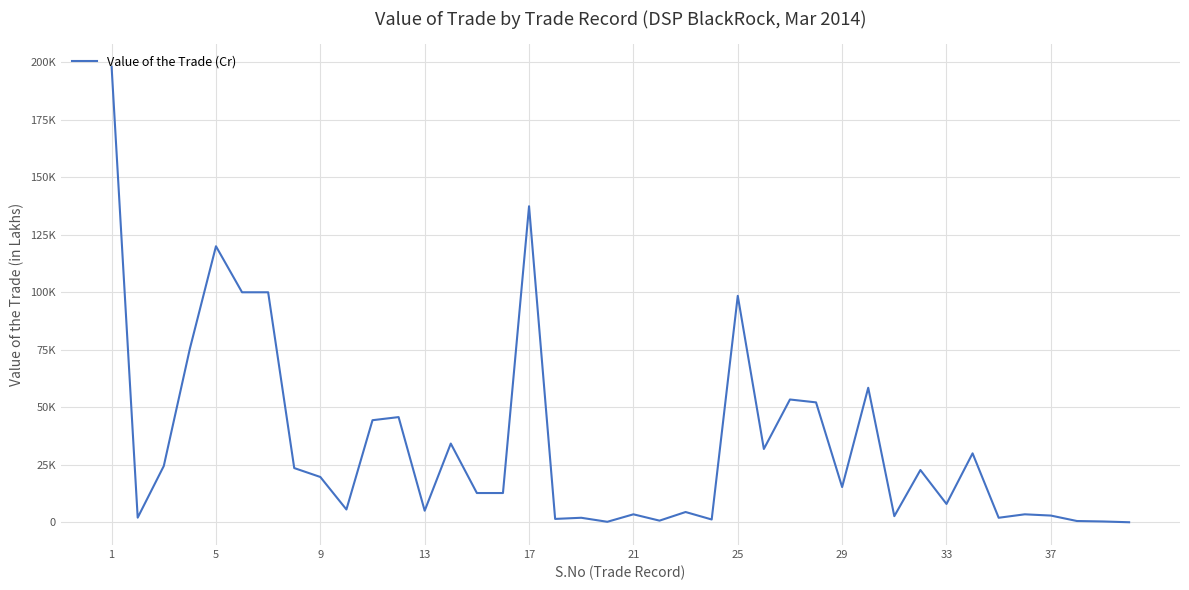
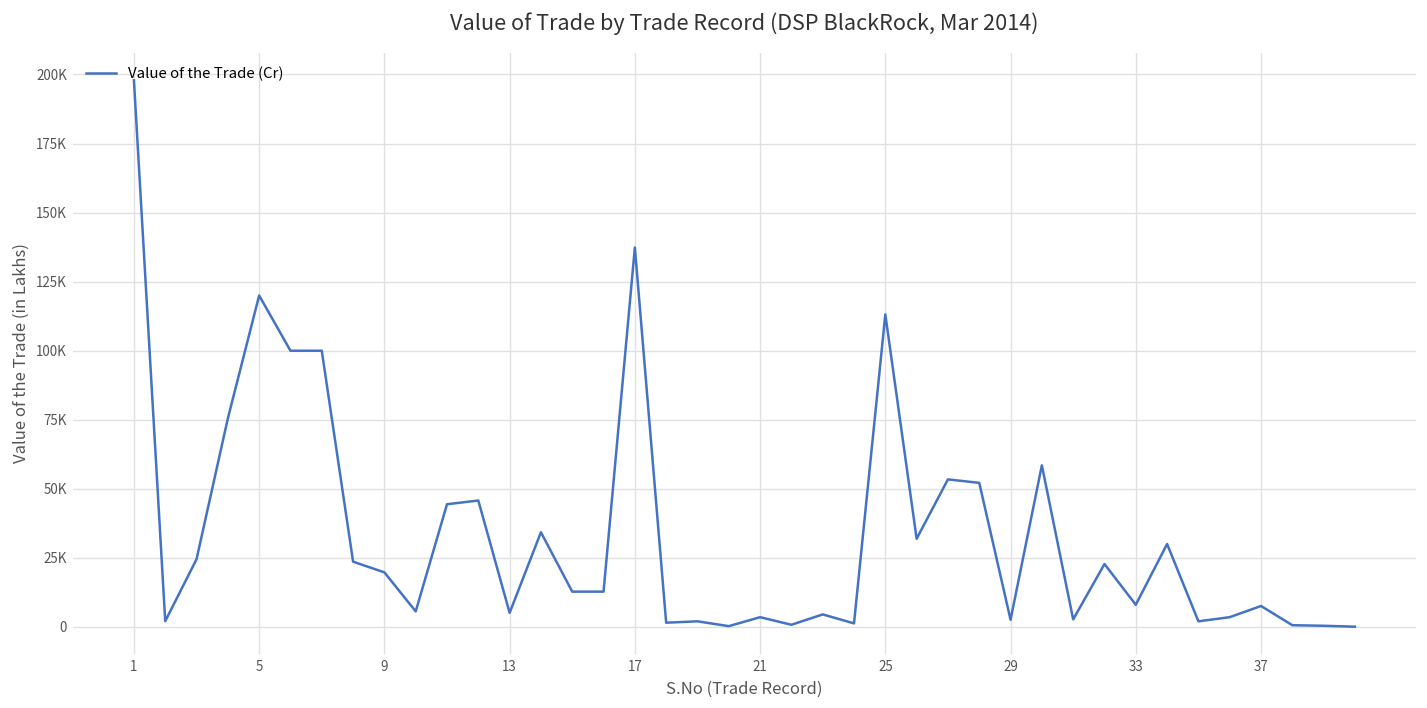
25: 98000 -> 113000
29: 15000 -> 3000
37: 3000 -> 8000
